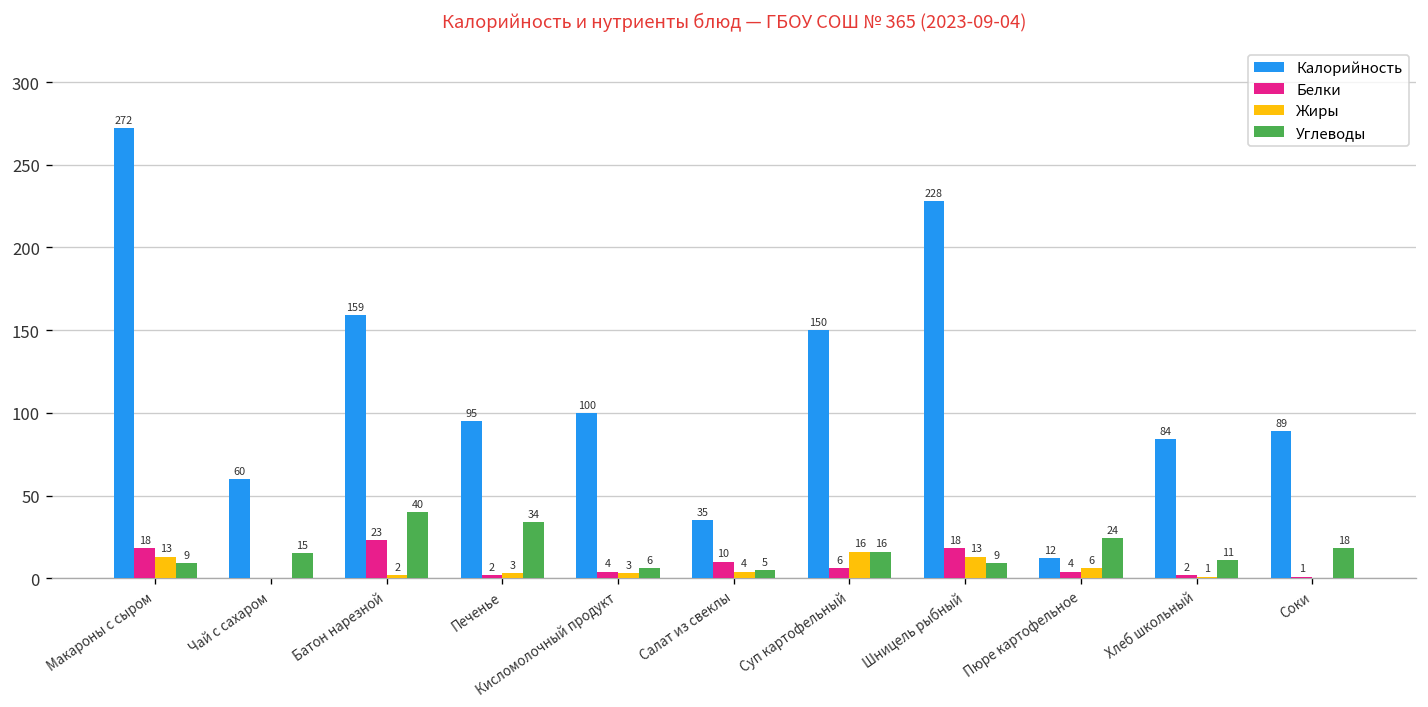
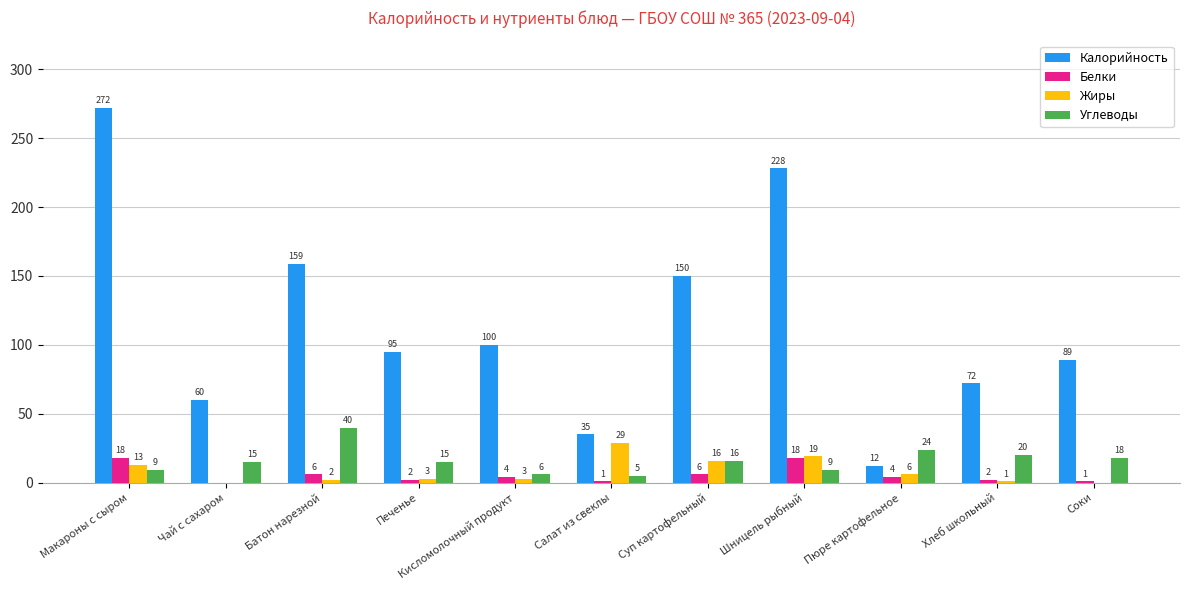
Белки, Батон нарезной: 23 -> 6
Углеводы, Печенье: 34 -> 15
Белки, Салат из свеклы: 10 -> 1
Жиры, Салат из свеклы: 4 -> 29
Жиры, Шницель рыбный: 13 -> 19
Калорийность, Хлеб школьный: 84 -> 72
Углеводы, Хлеб школьный: 11 -> 20
